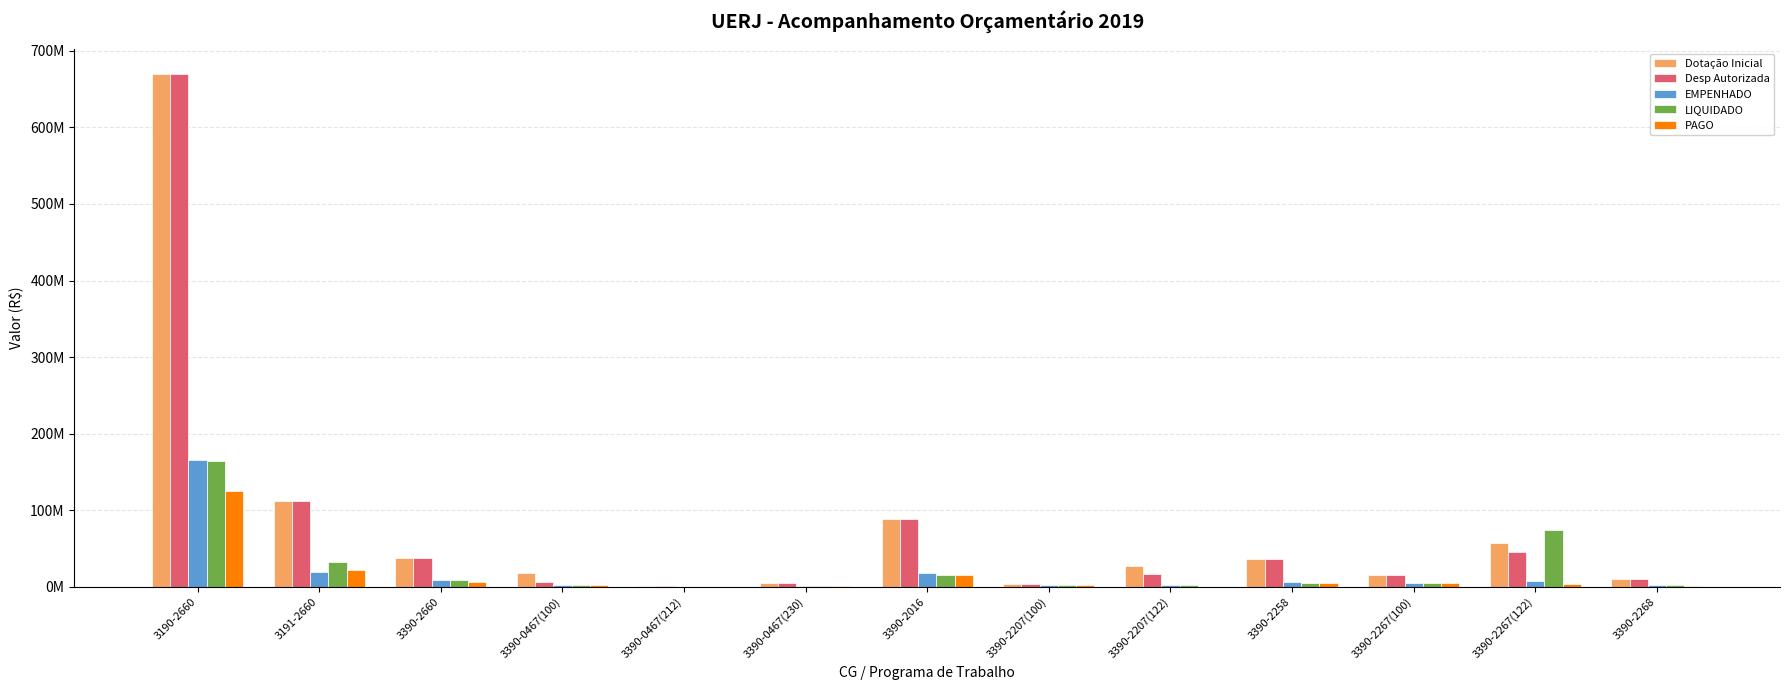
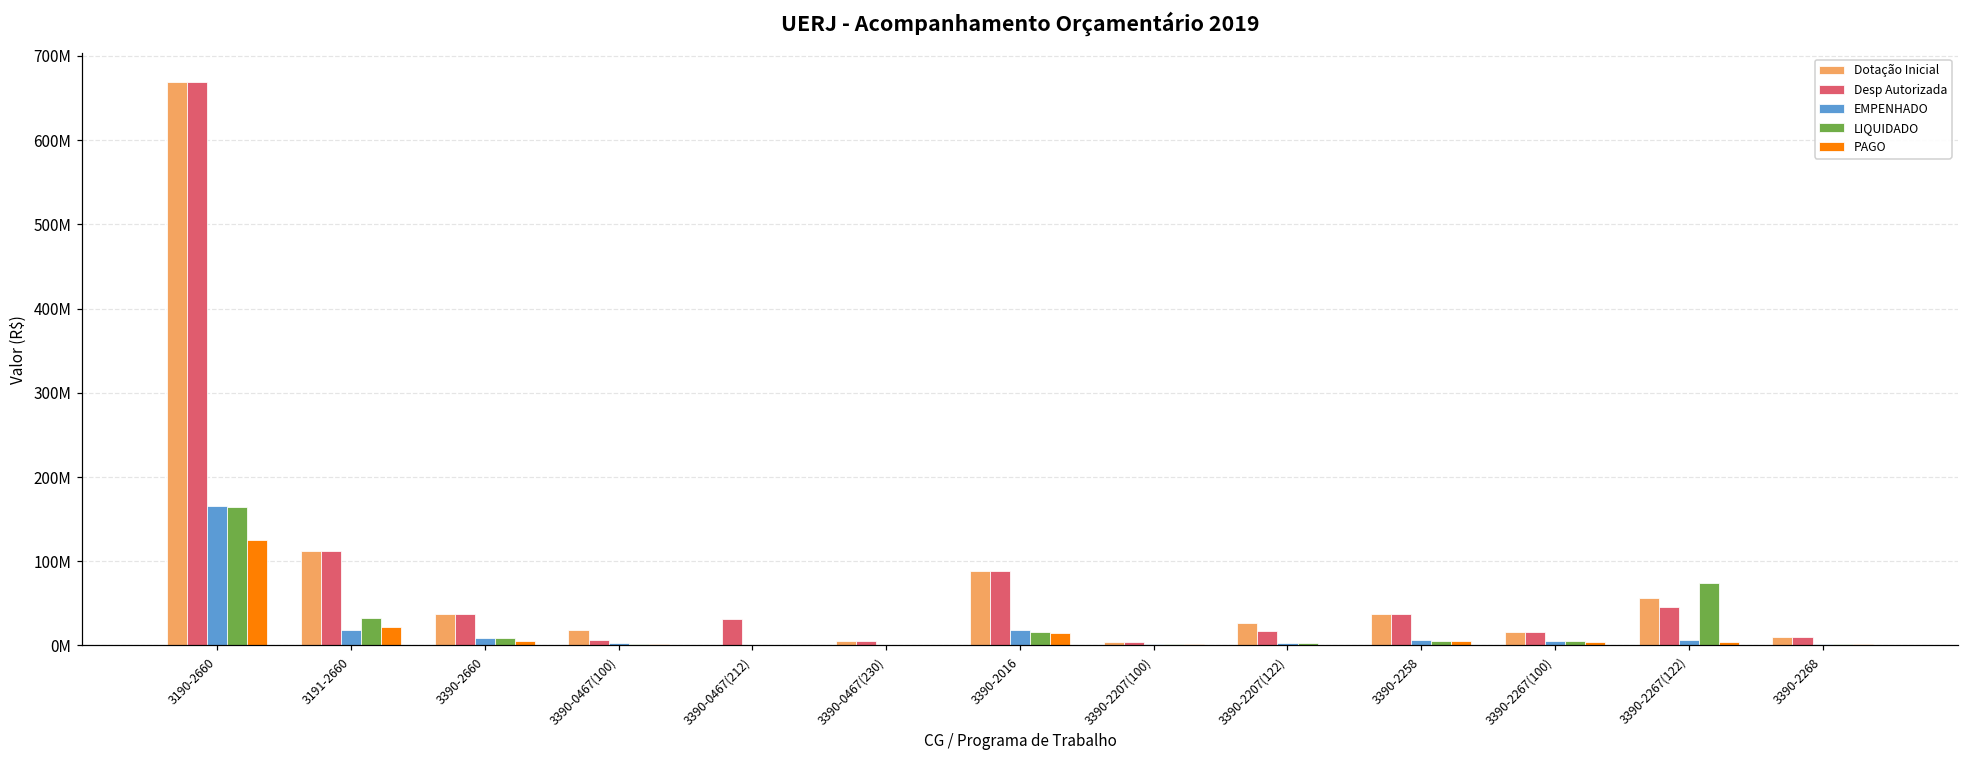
Desp Autorizada, 3390-0467(212): 0 -> 30000000
